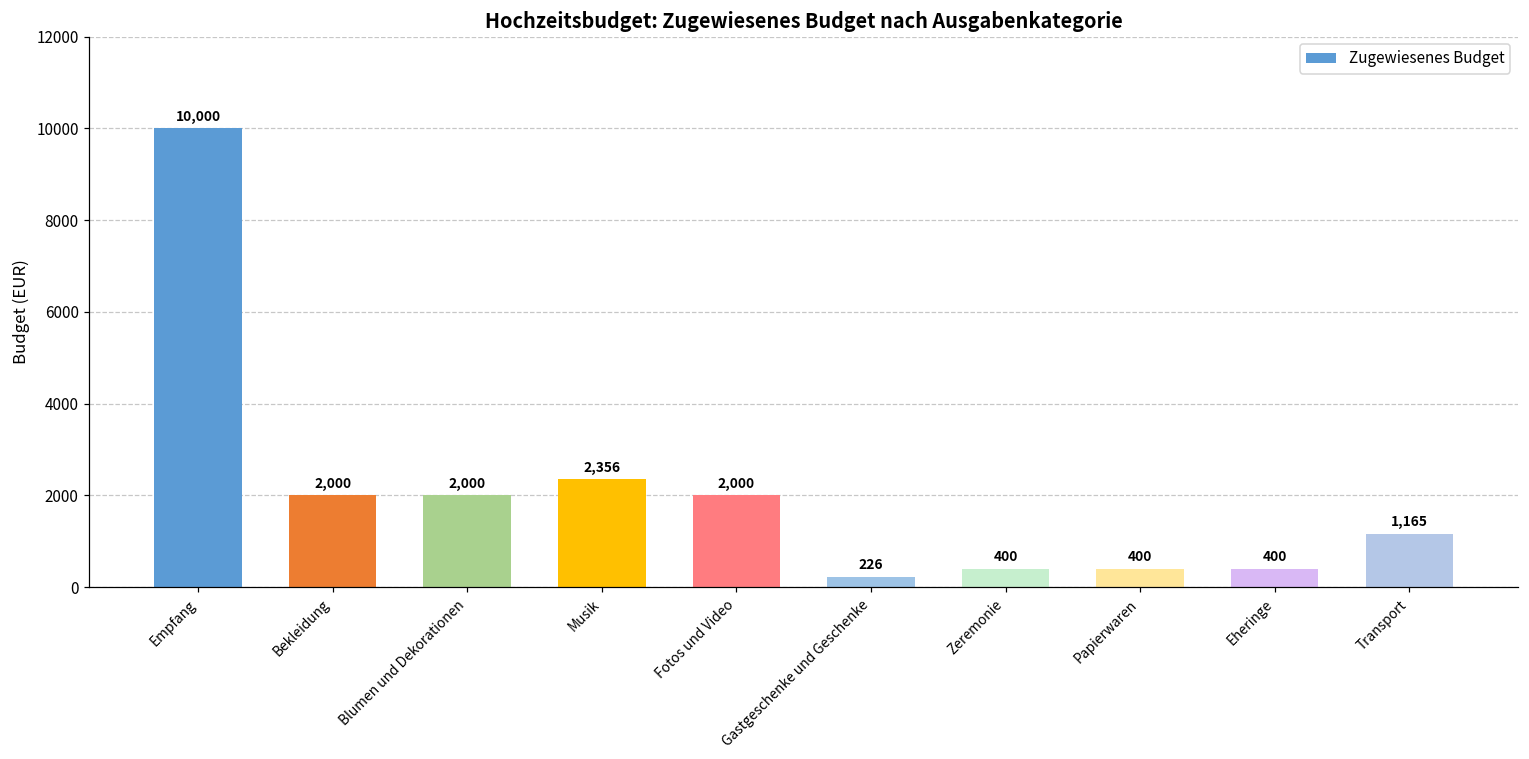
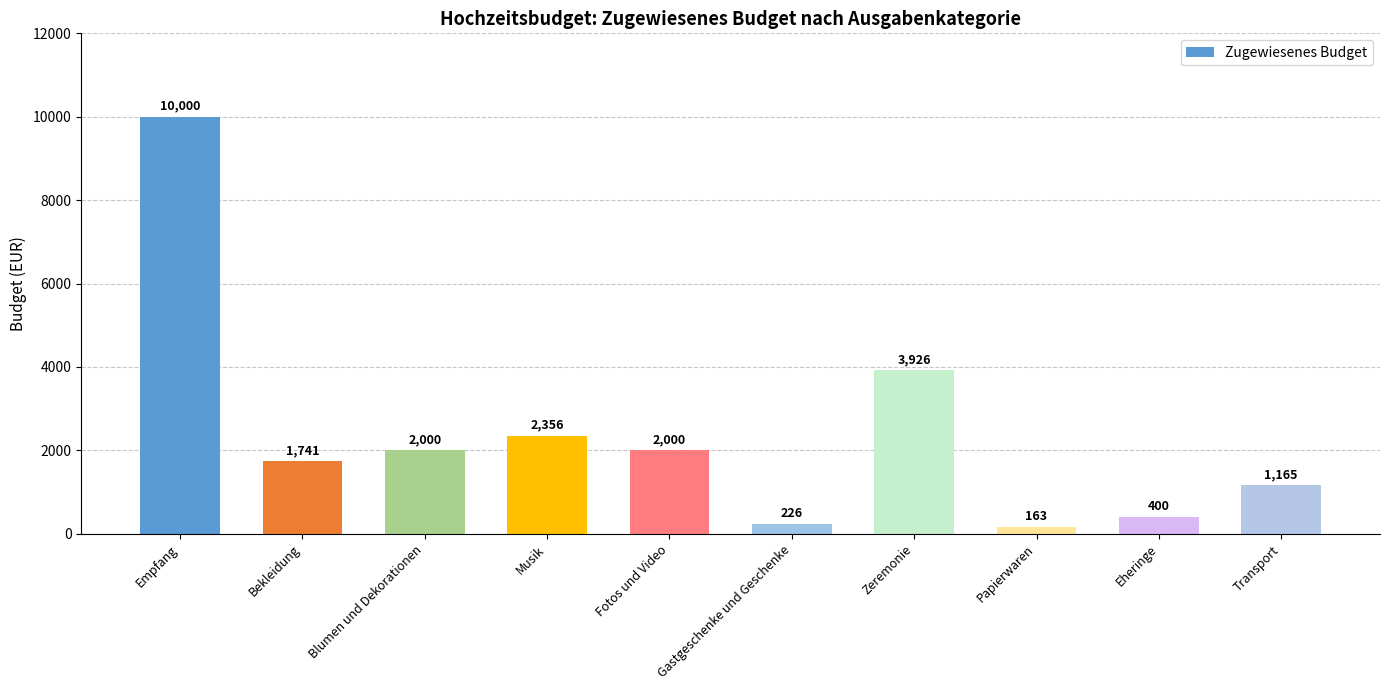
Bekleidung: 2,000 -> 1,741
Zeremonie: 400 -> 3,926
Papierwaren: 400 -> 163
